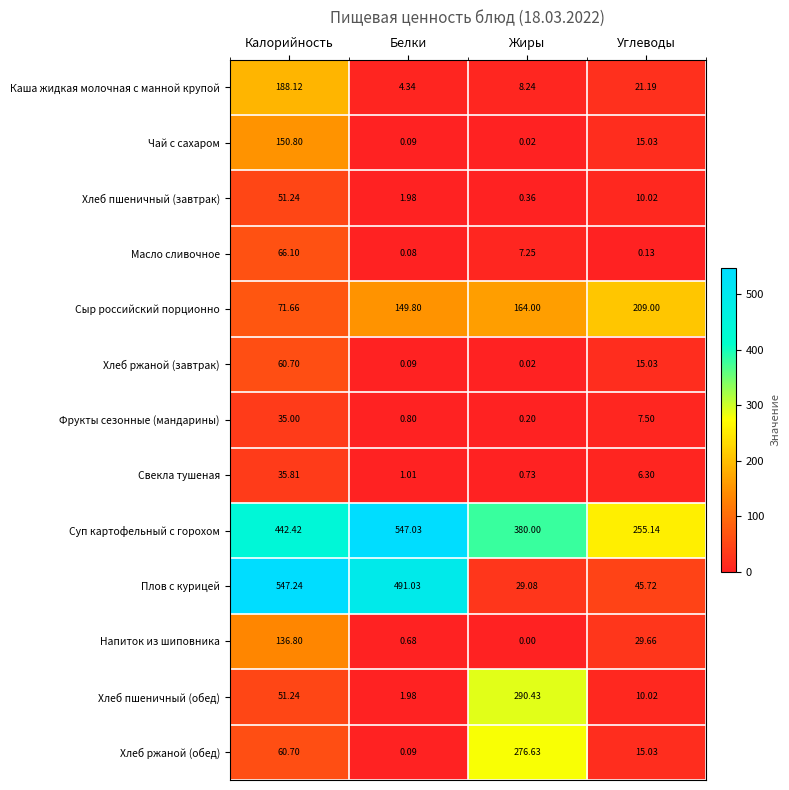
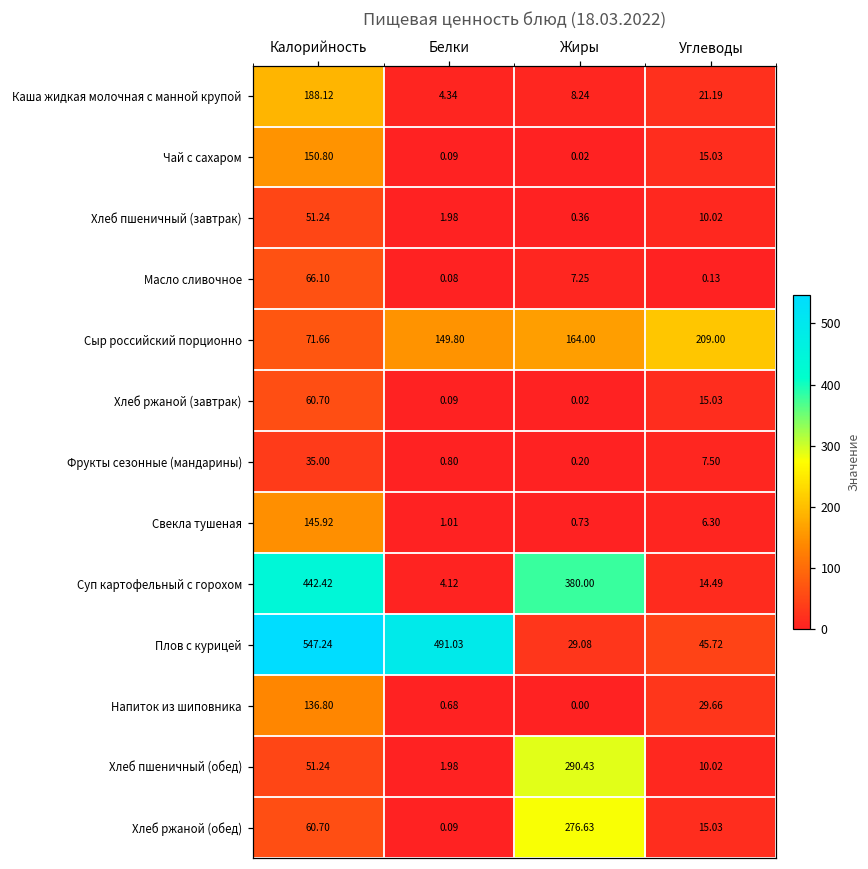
Свекла тушеная, Калорийность: 35.81 -> 145.92
Суп картофельный с горохом, Белки: 547.03 -> 4.12
Суп картофельный с горохом, Углеводы: 255.14 -> 14.49
